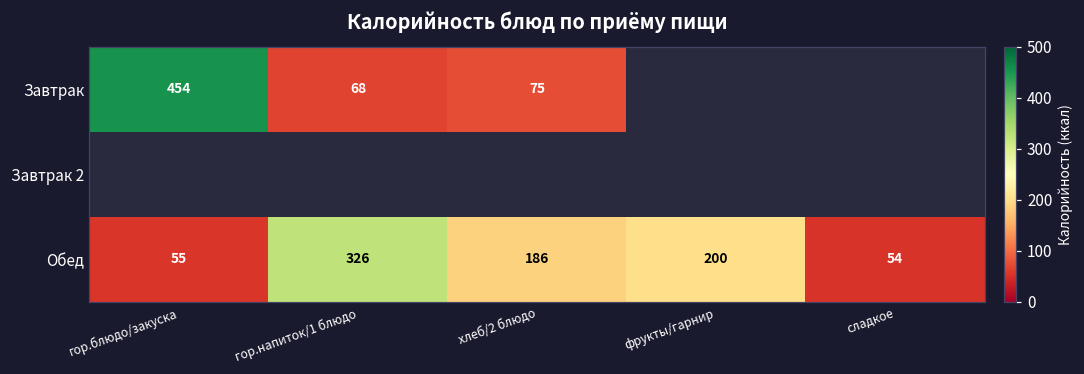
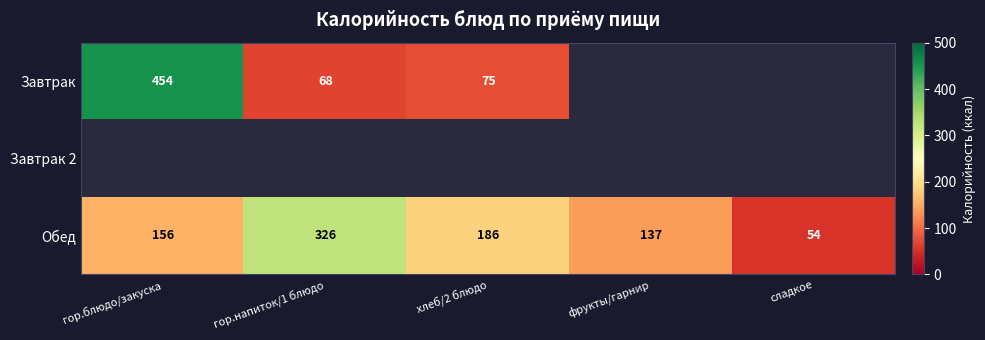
Обед, гор.блюдо/закуска: 55 -> 156
Обед, фрукты/гарнир: 200 -> 137
